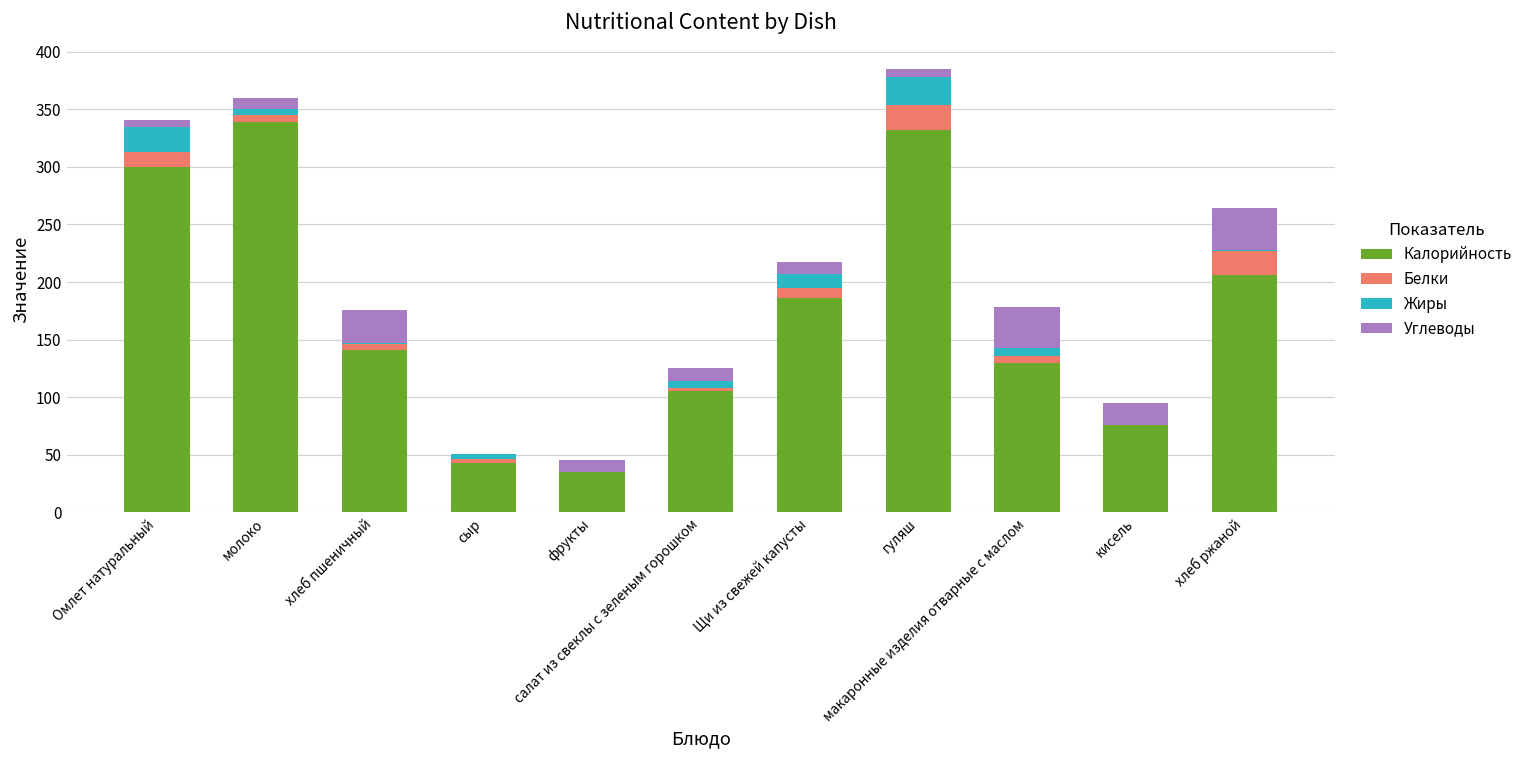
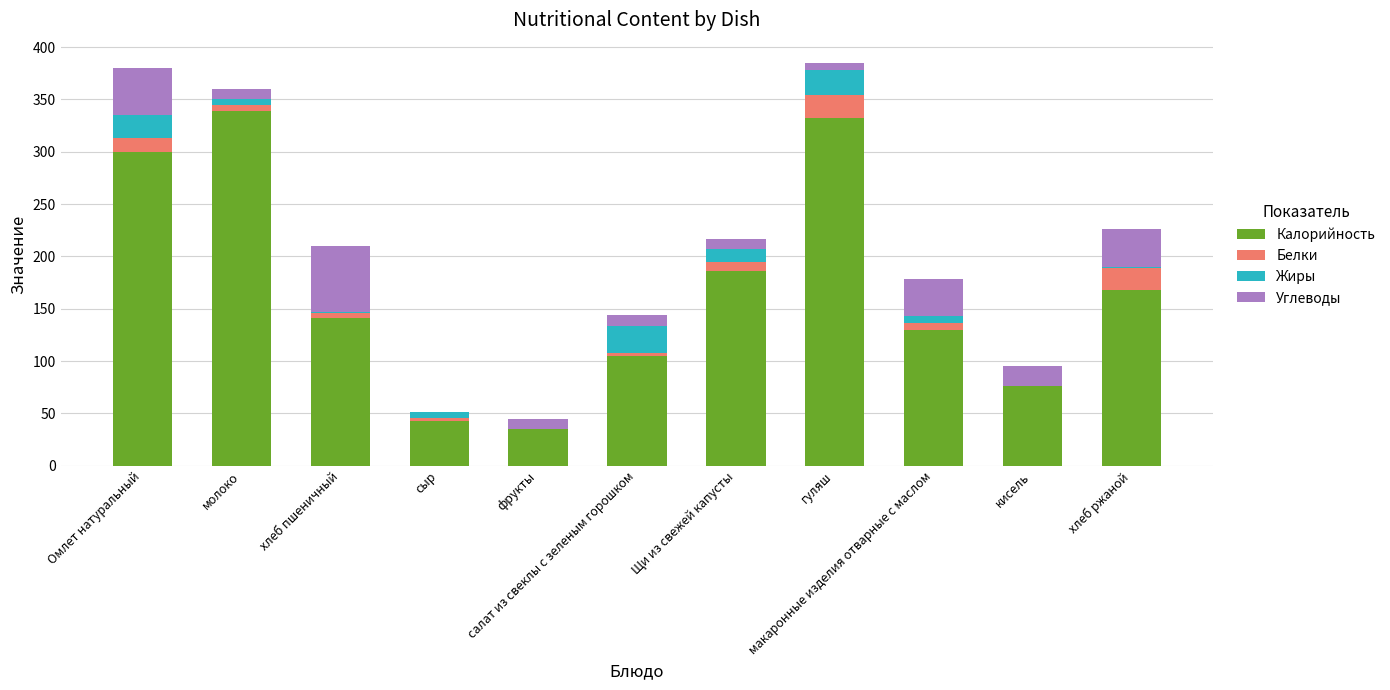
Углеводы, Омлет натуральный: 6 -> 45
Углеводы, хлеб пшеничный: 29 -> 63
Жиры, салат из свеклы с зеленым горошком: 6 -> 25
Калорийность, хлеб ржаной: 206 -> 168
